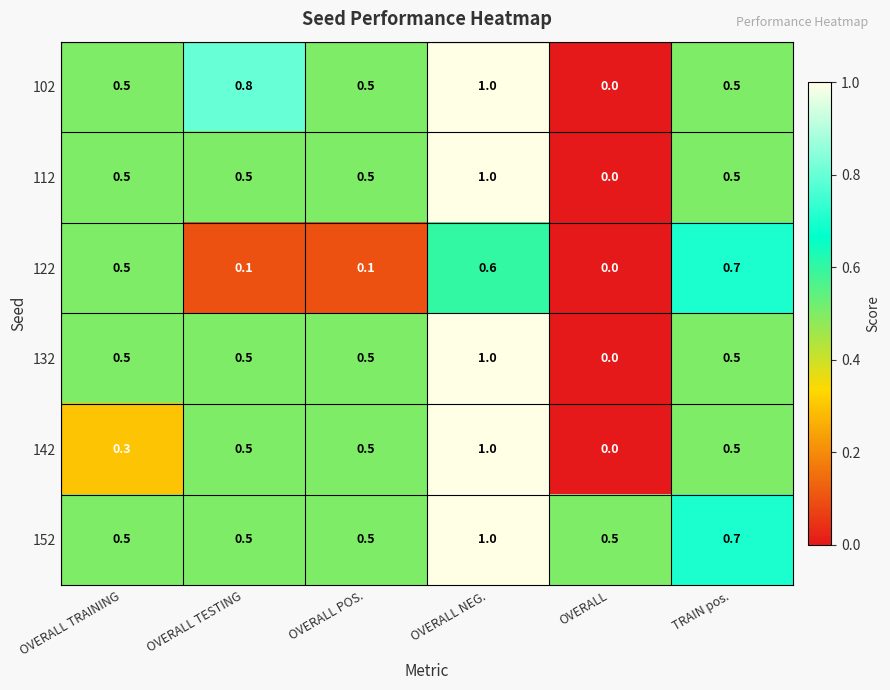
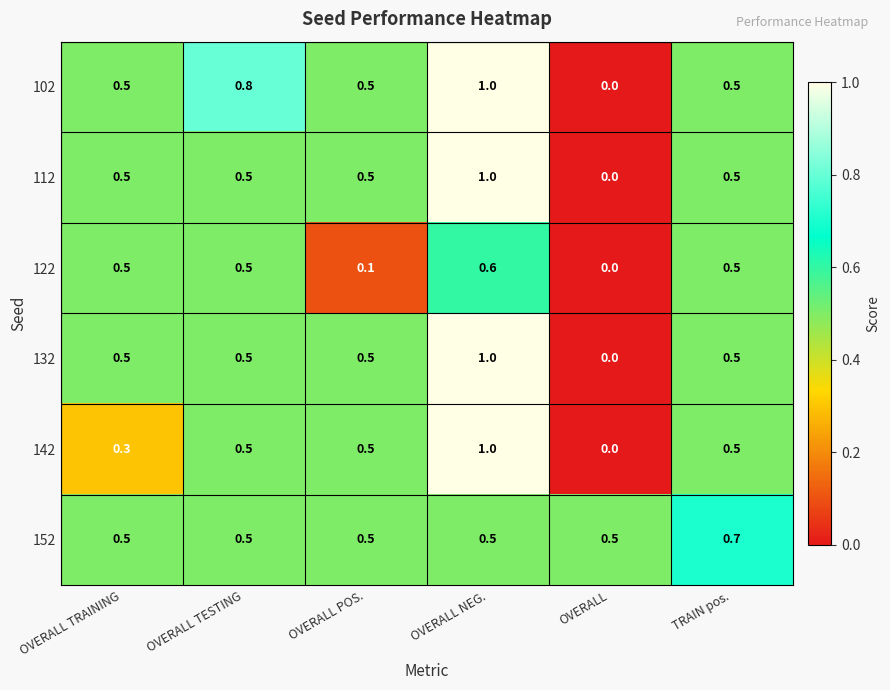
122, OVERALL TESTING: 0.1 -> 0.5
122, TRAIN pos.: 0.7 -> 0.5
152, OVERALL NEG.: 1.0 -> 0.5
